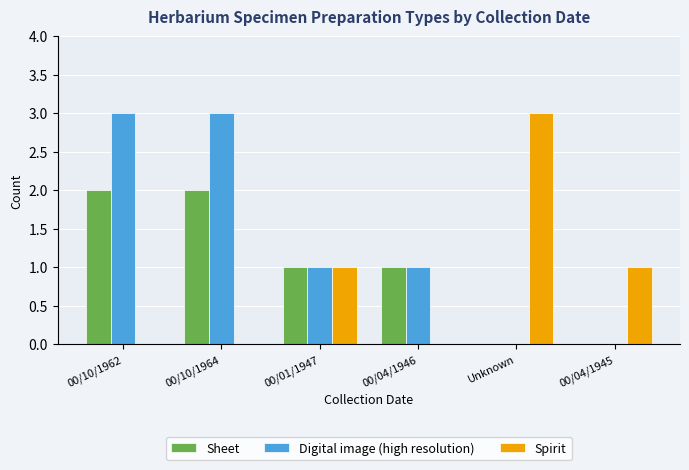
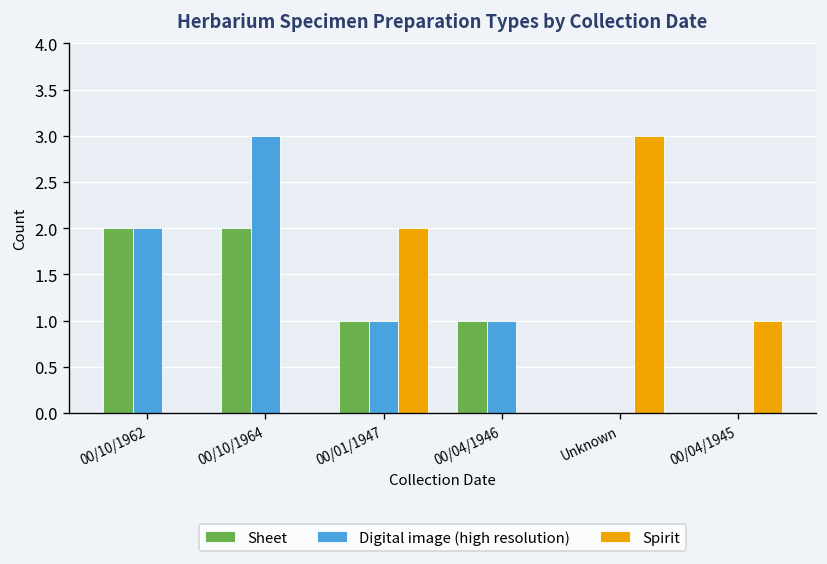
Digital image (high resolution), 00/10/1962: 3 -> 2
Spirit, 00/01/1947: 1 -> 2
